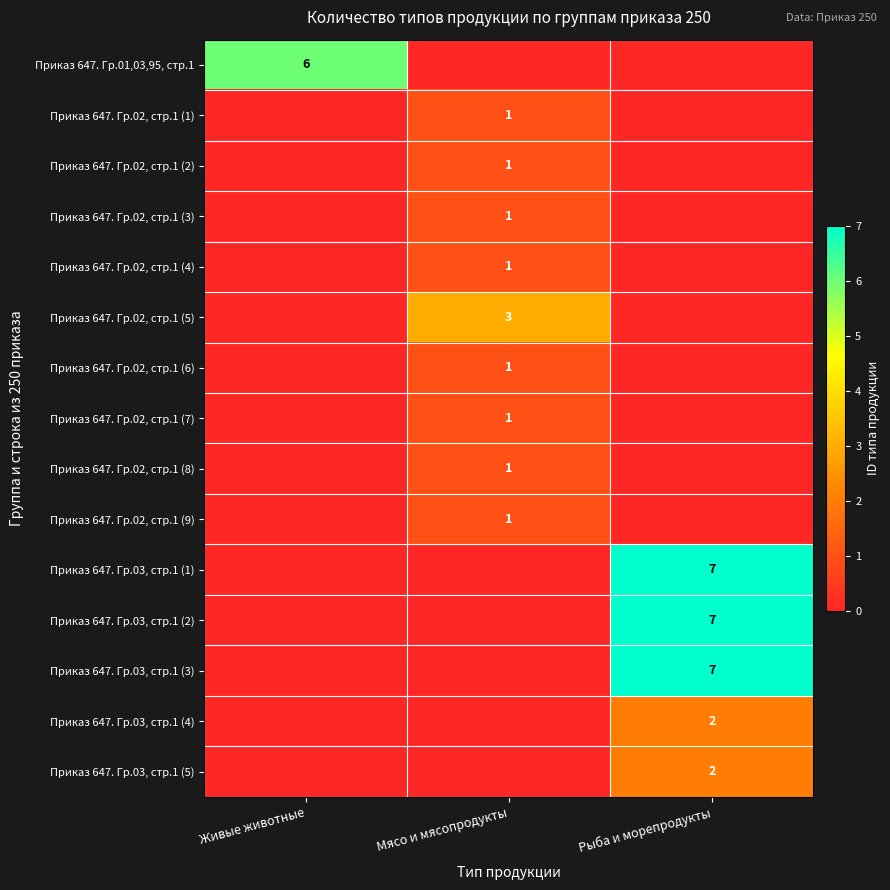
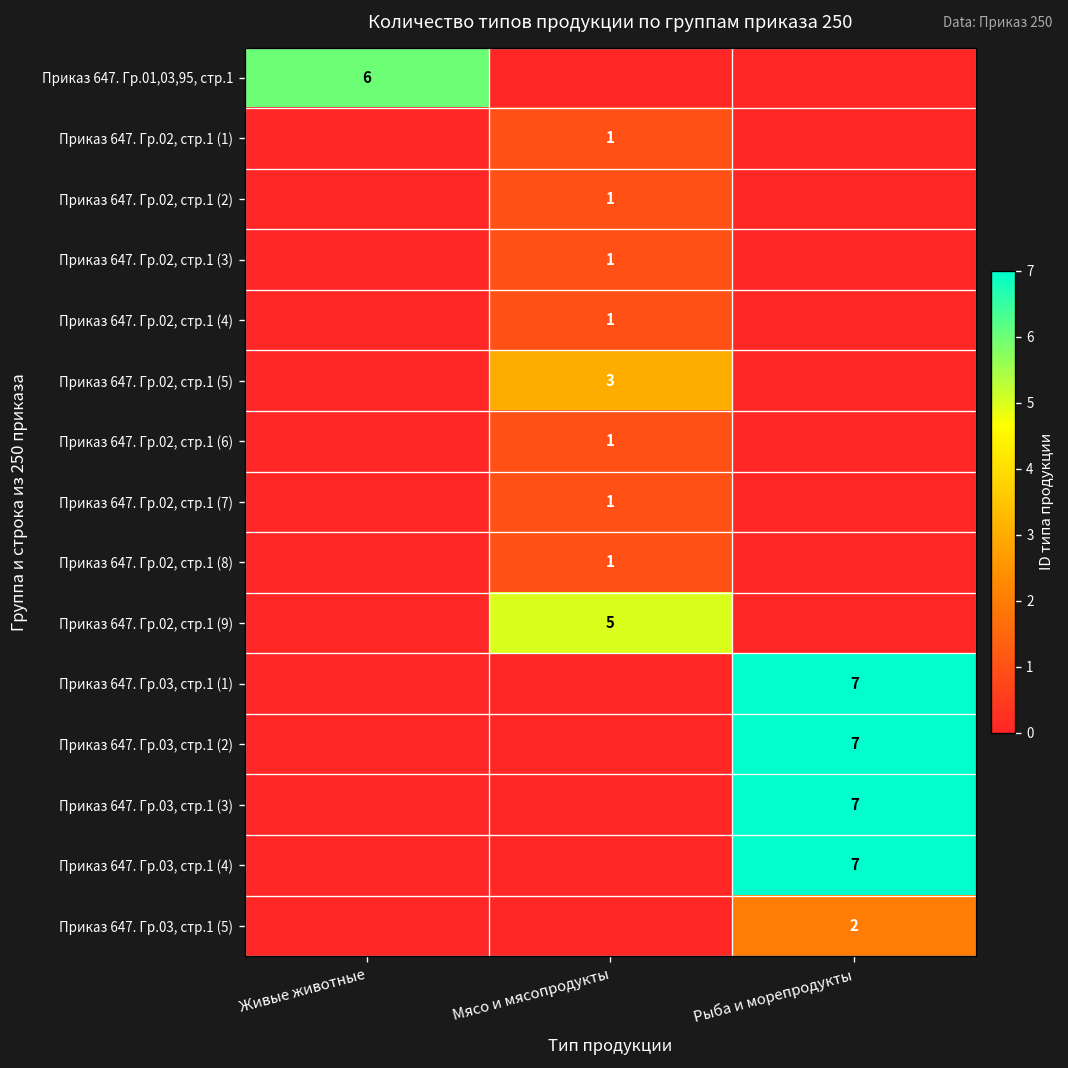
Приказ 647. Гр.02, стр.1 (9), Мясо и мясопродукты: 1 -> 5
Приказ 647. Гр.03, стр.1 (4), Рыба и морепродукты: 2 -> 7
